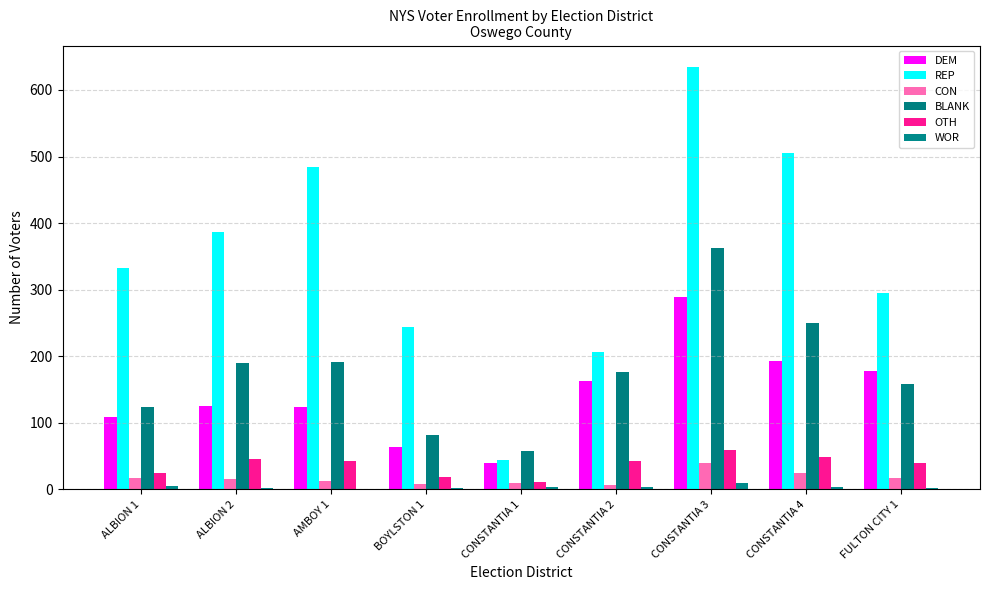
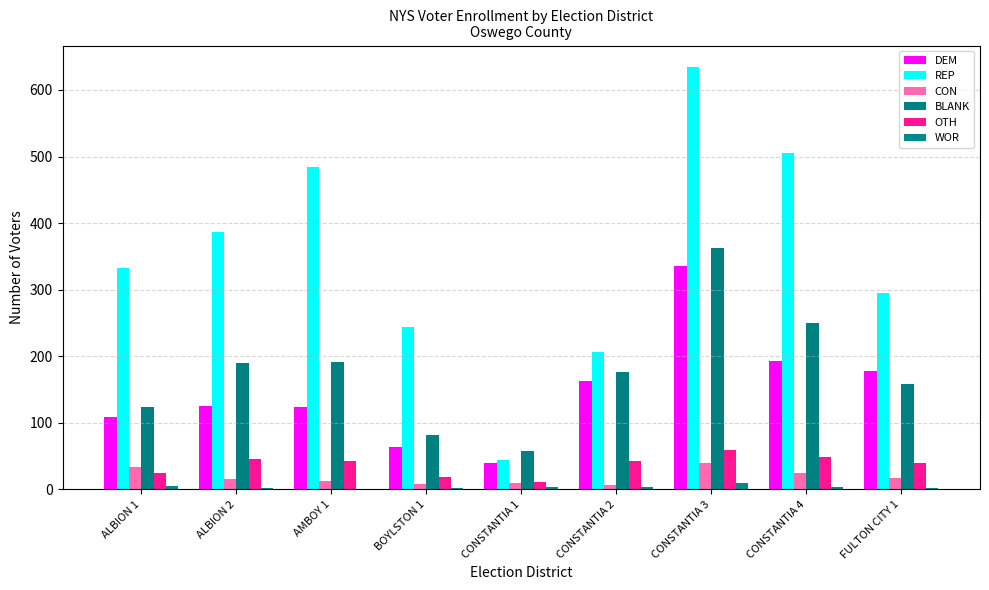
CON, ALBION 1: 20 -> 30
DEM, CONSTANTIA 3: 290 -> 340
